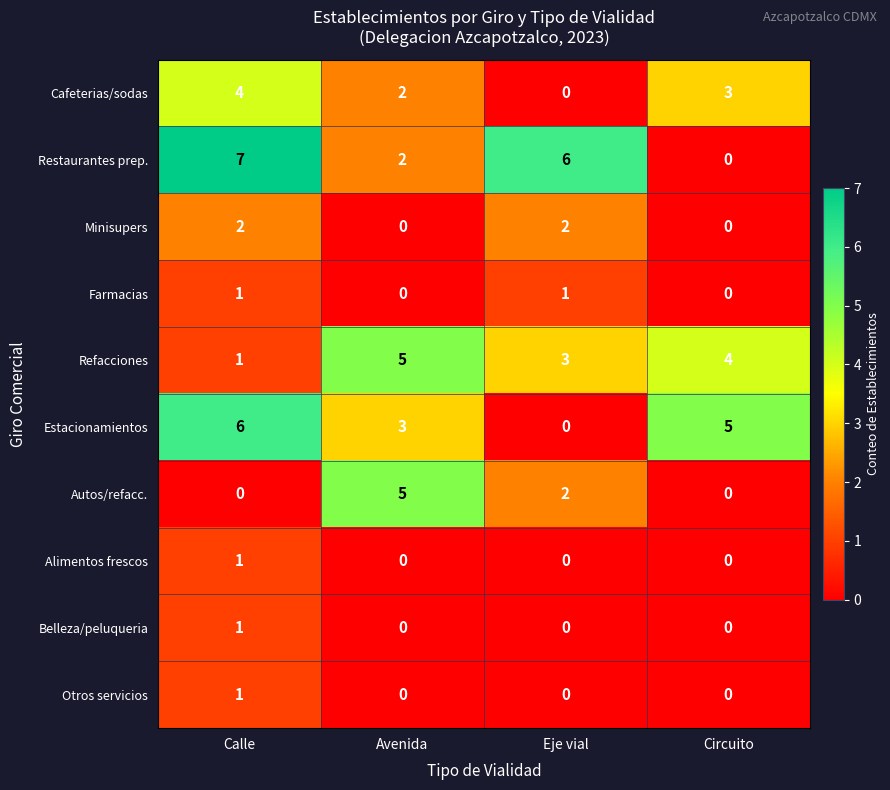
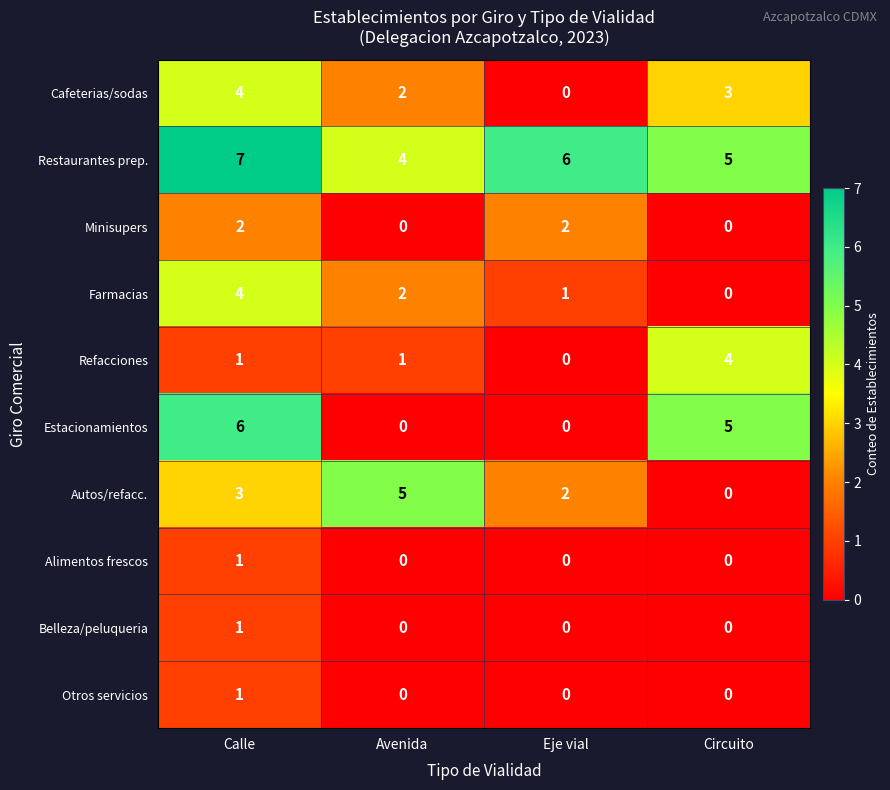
Restaurantes prep., Avenida: 2 -> 4
Restaurantes prep., Circuito: 0 -> 5
Farmacias, Calle: 1 -> 4
Farmacias, Avenida: 0 -> 2
Refacciones, Avenida: 5 -> 1
Refacciones, Eje vial: 3 -> 0
Estacionamientos, Avenida: 3 -> 0
Autos/refacc., Calle: 0 -> 3
